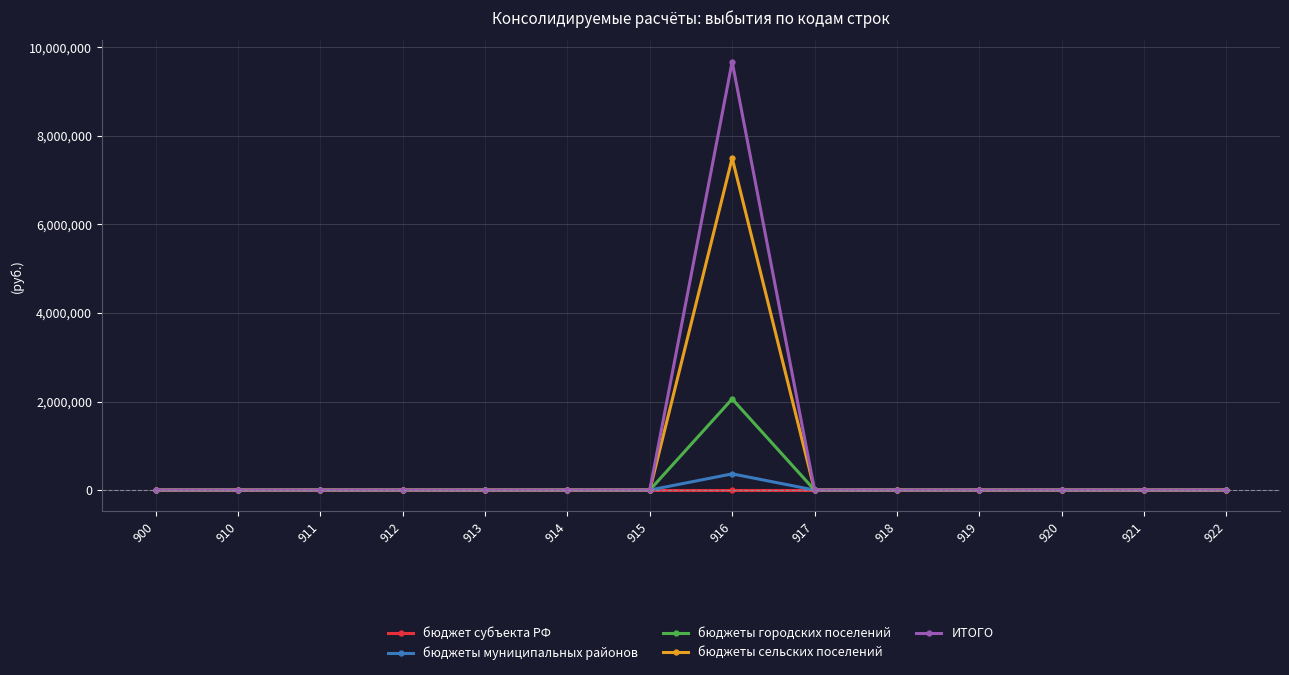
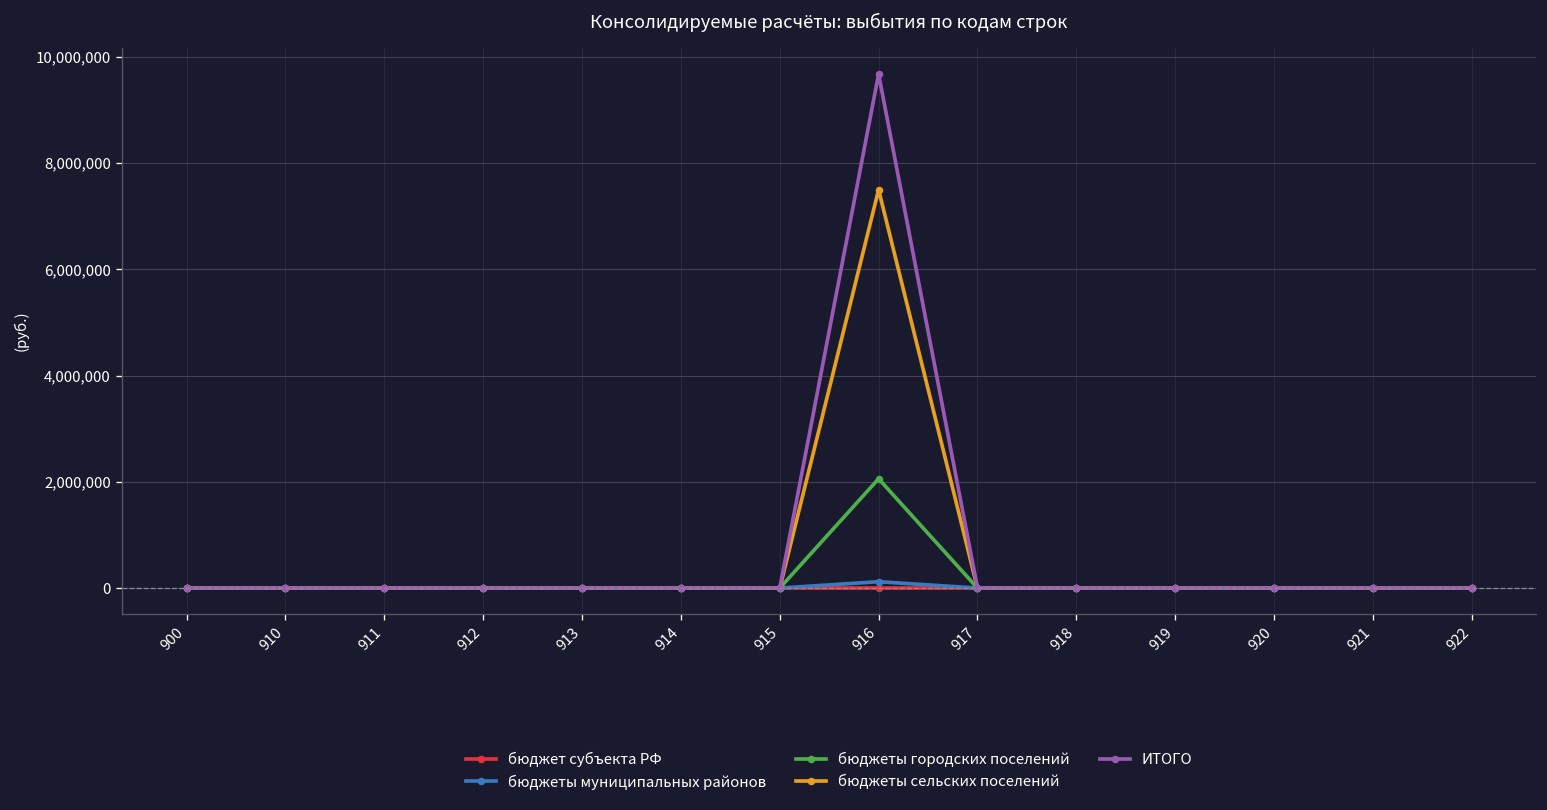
бюджеты муниципальных районов, 916: 400,000 -> 100,000
